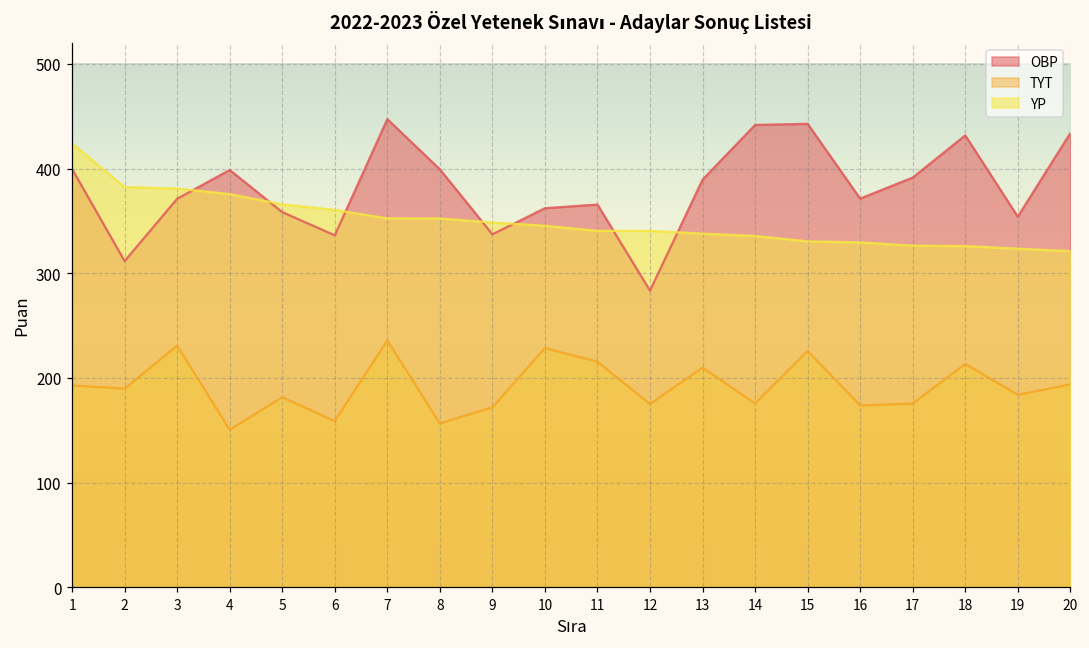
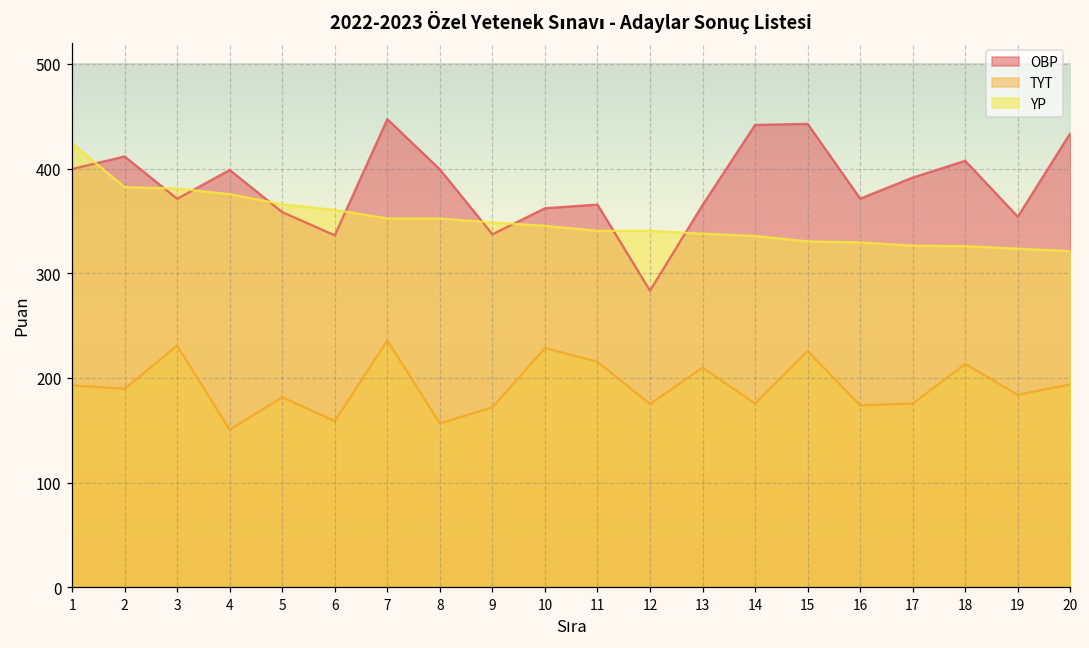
OBP, 2: 310 -> 410
OBP, 13: 390 -> 370
OBP, 18: 430 -> 410
